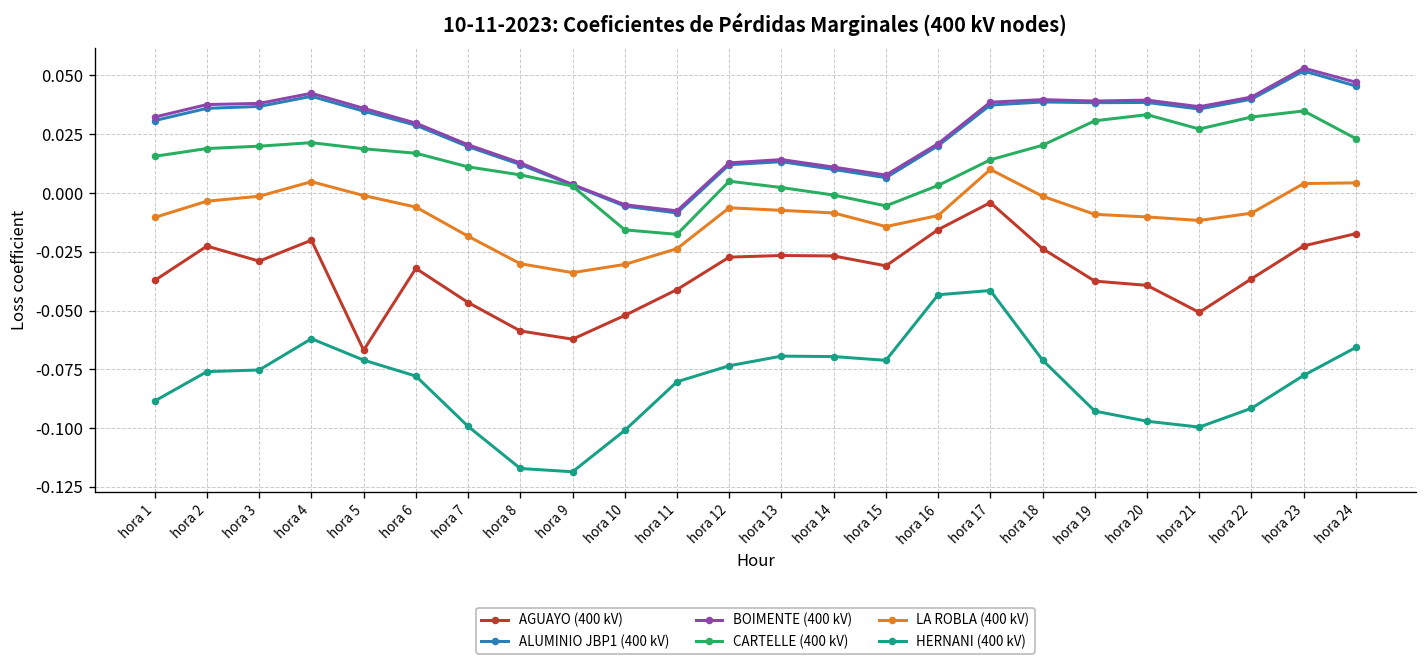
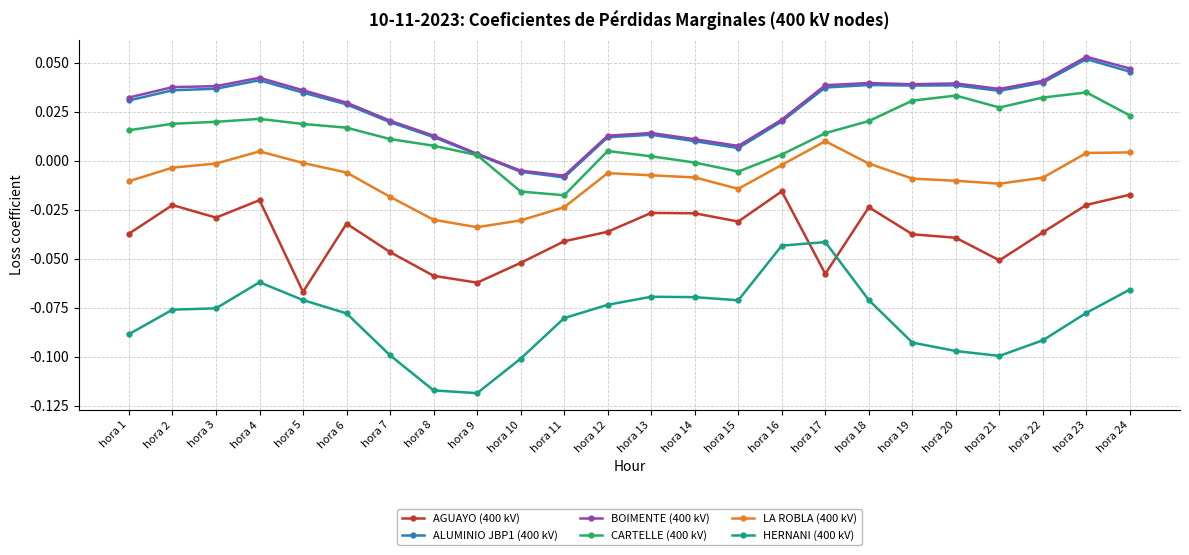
AGUAYO (400 kV), hora 12: -0.027 -> -0.036
LA ROBLA (400 kV), hora 16: -0.010 -> -0.002
AGUAYO (400 kV), hora 17: -0.004 -> -0.058
